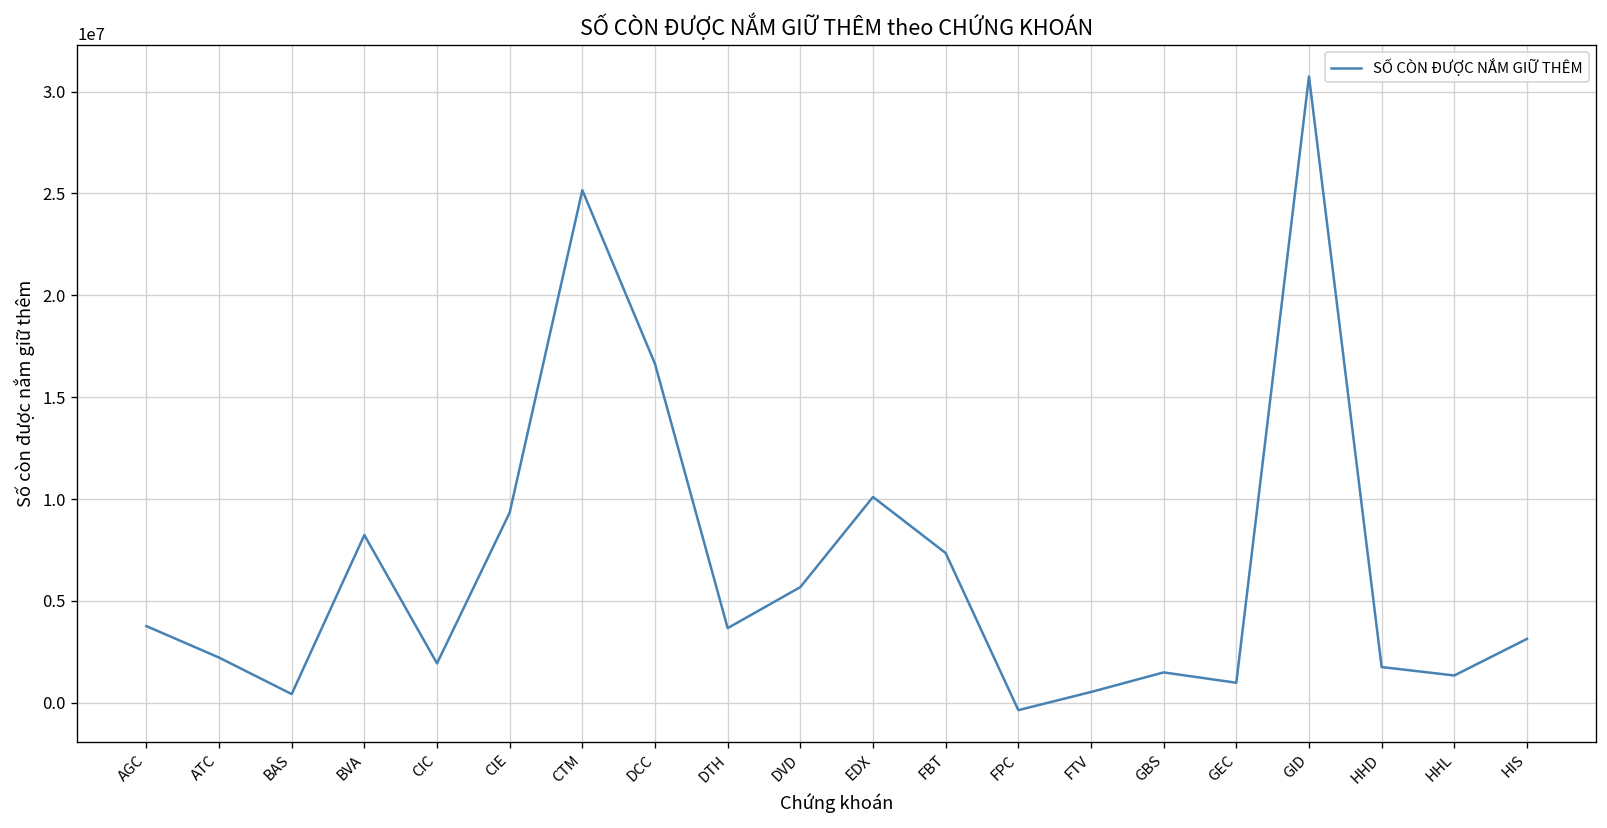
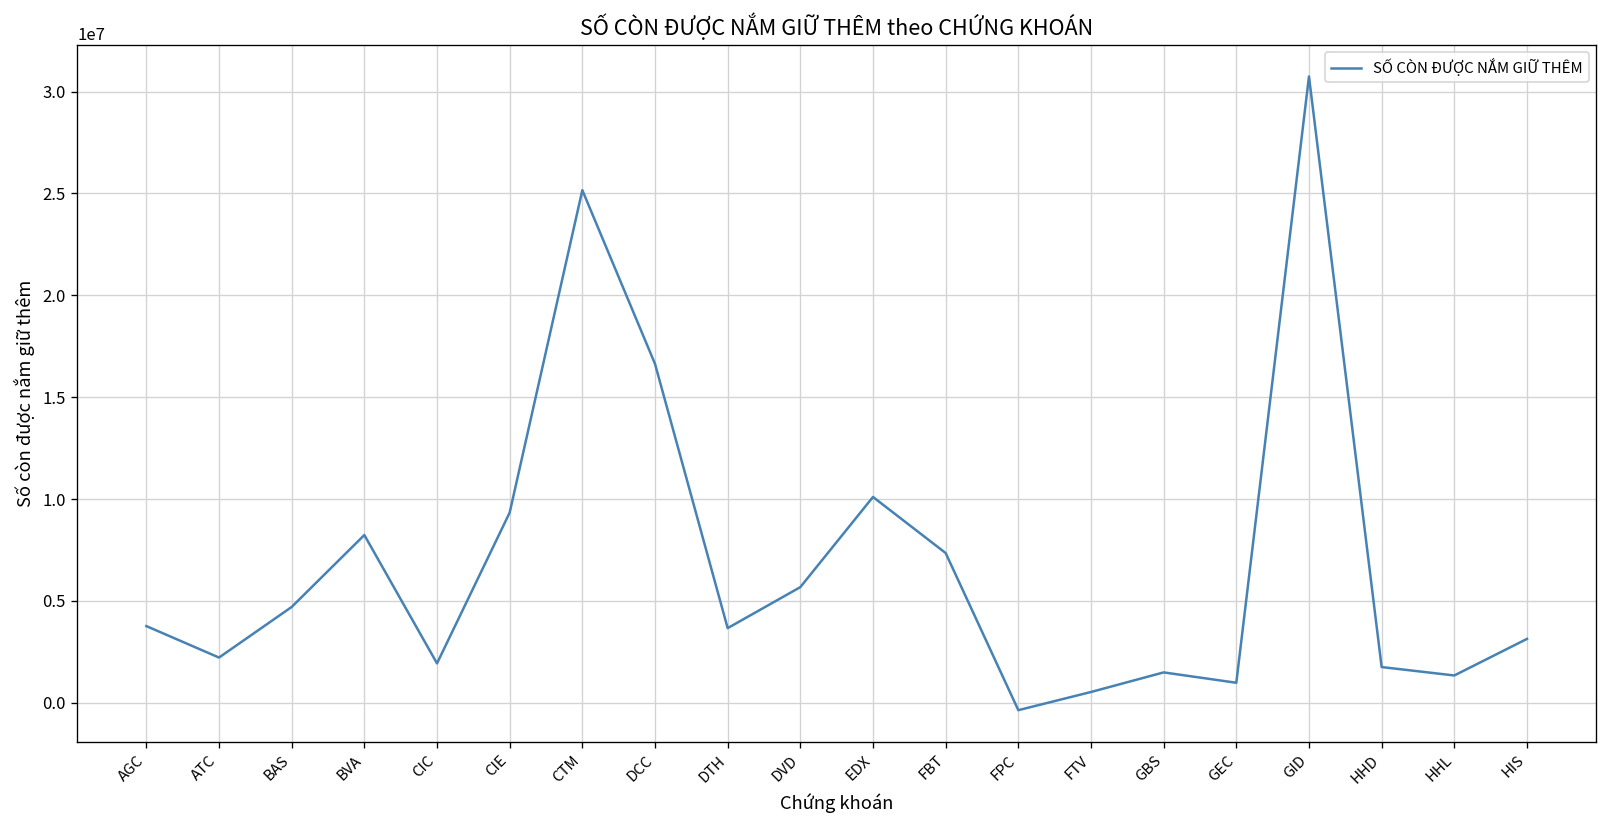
BAS: 400000 -> 4700000
